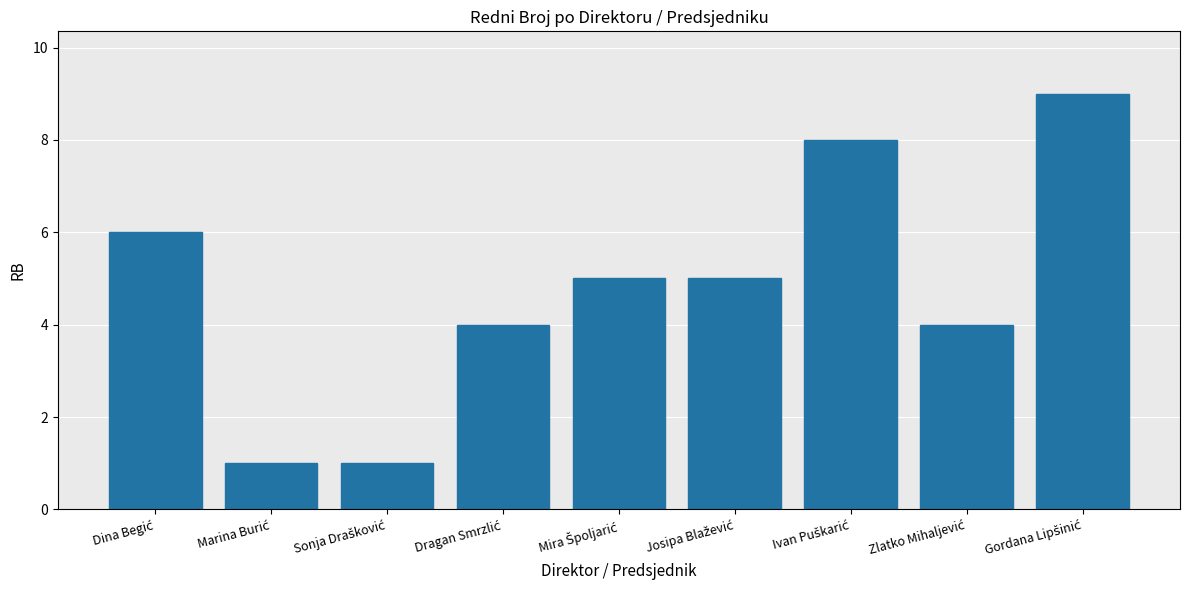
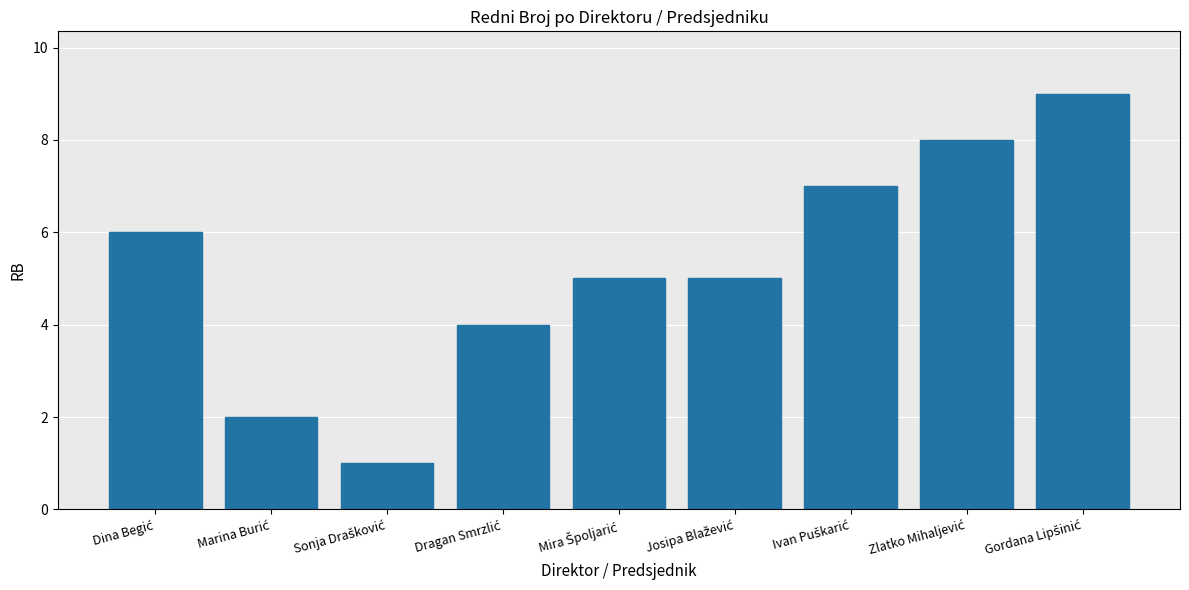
Marina Burić: 1 -> 2
Ivan Puškarić: 8 -> 7
Zlatko Mihaljević: 4 -> 8
